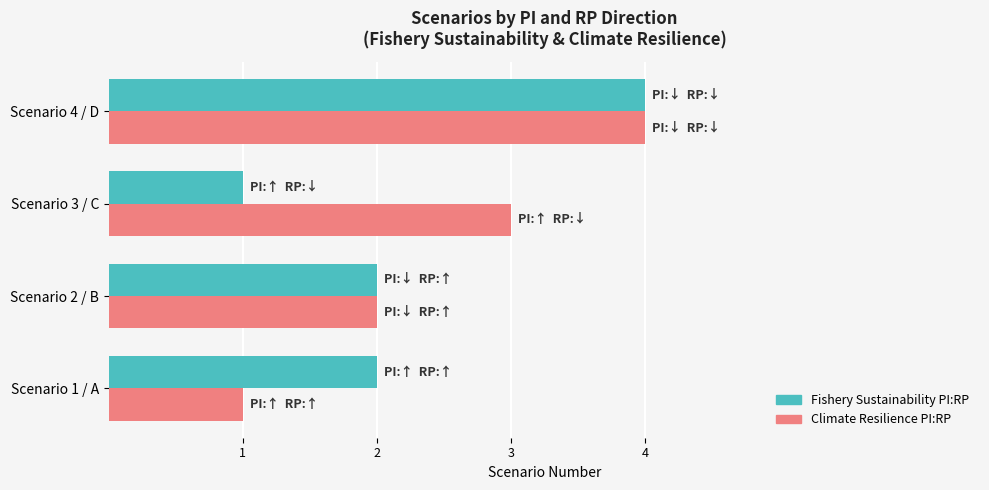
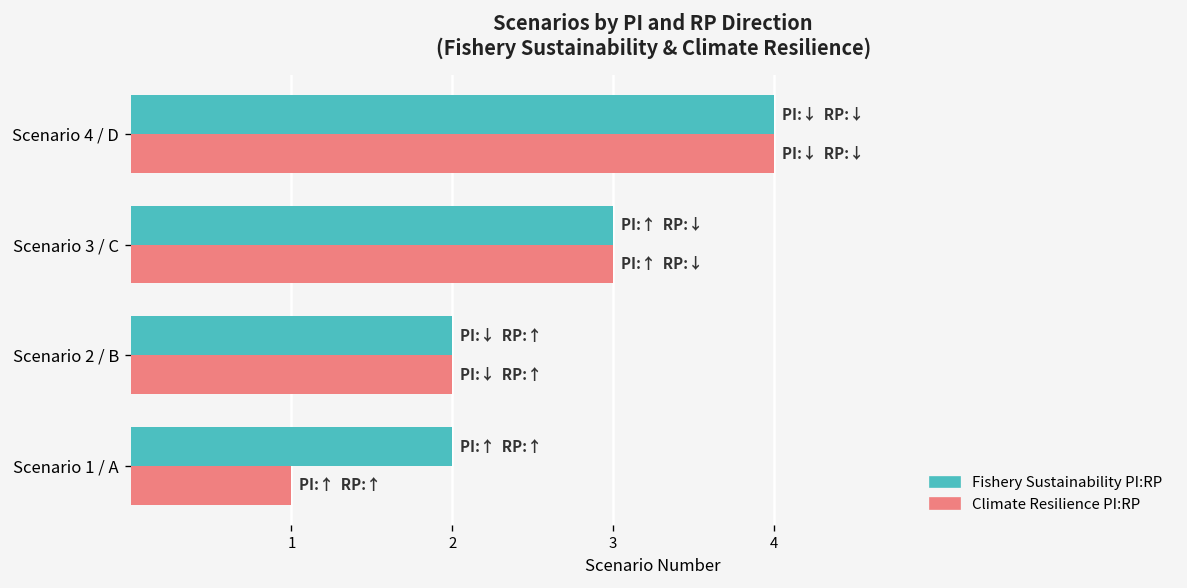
Fishery Sustainability PI:RP, Scenario 3 / C: 1 -> 3
